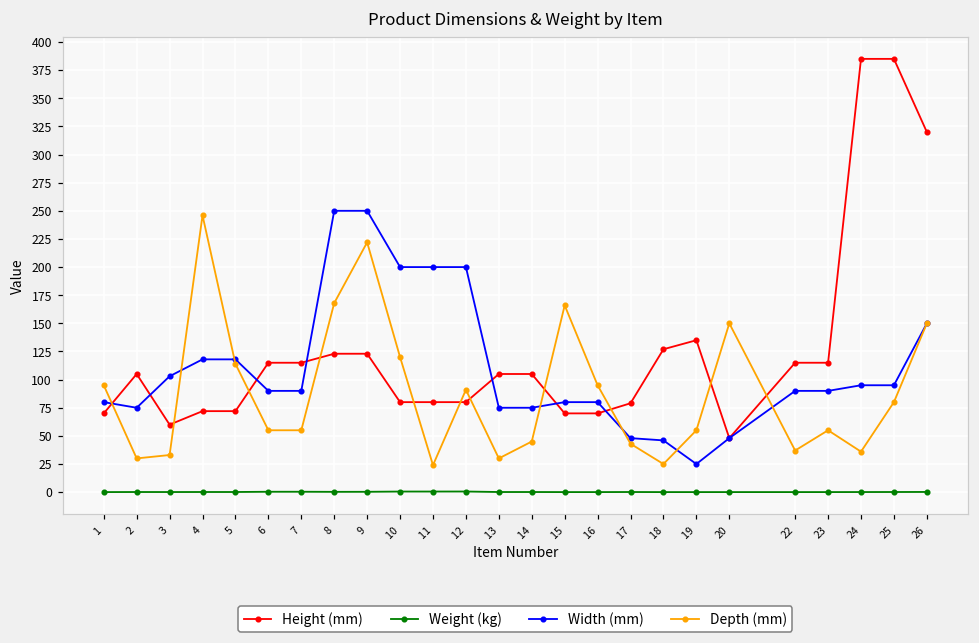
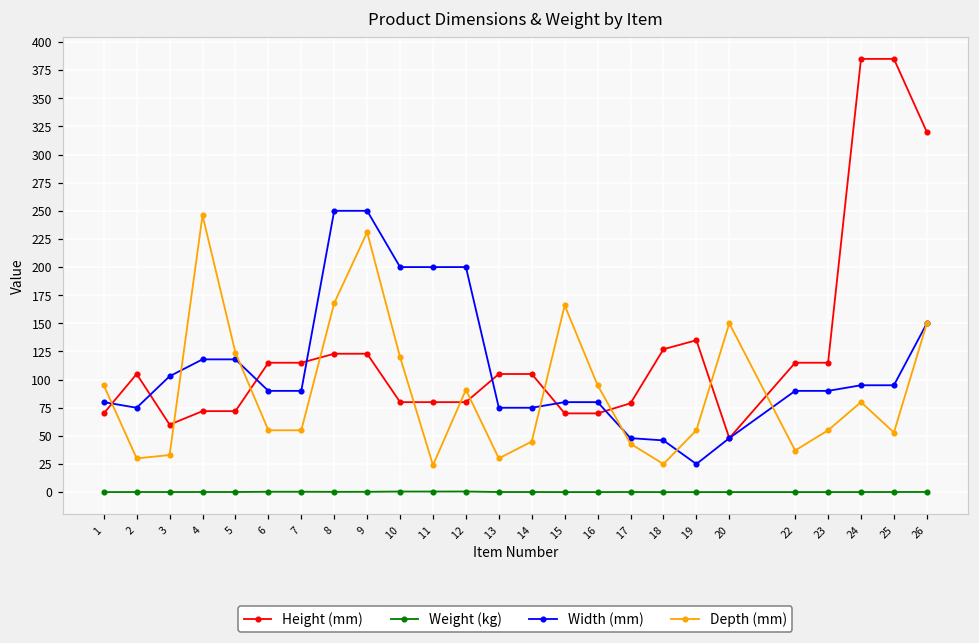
Depth (mm), 5: 114 -> 124
Depth (mm), 9: 222 -> 231
Depth (mm), 24: 36 -> 80
Depth (mm), 25: 80 -> 53
